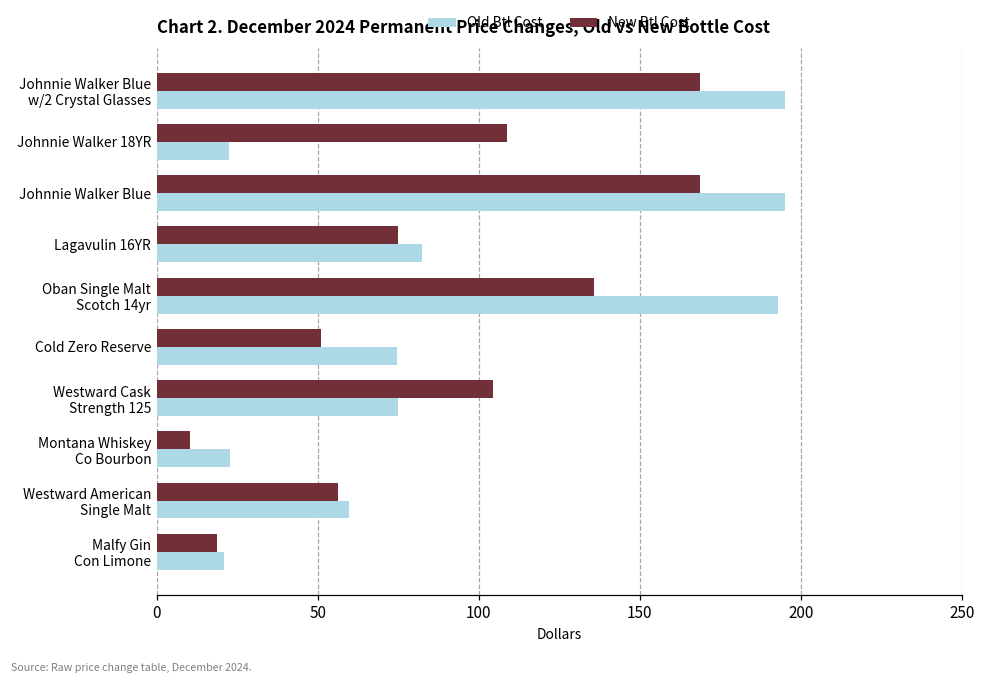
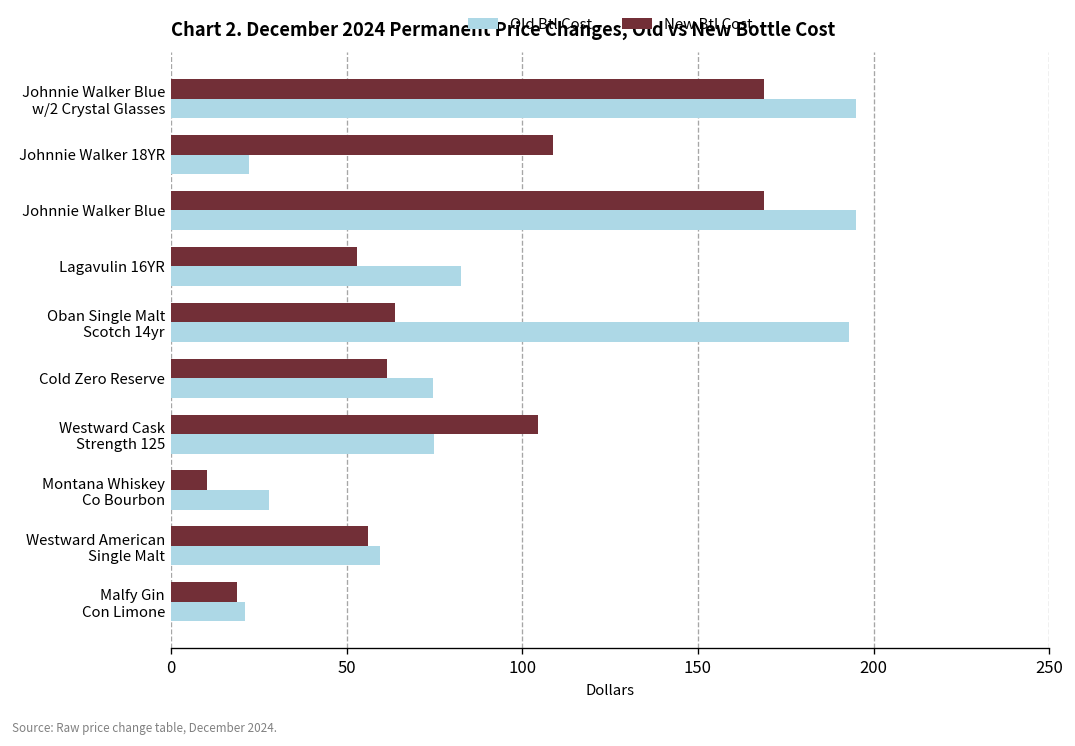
New Btl Cost, Lagavulin 16YR: 75 -> 53
New Btl Cost, Oban Single Malt Scotch 14yr: 136 -> 64
New Btl Cost, Cold Zero Reserve: 51 -> 62
Old Btl Cost, Montana Whiskey Co Bourbon: 23 -> 28
